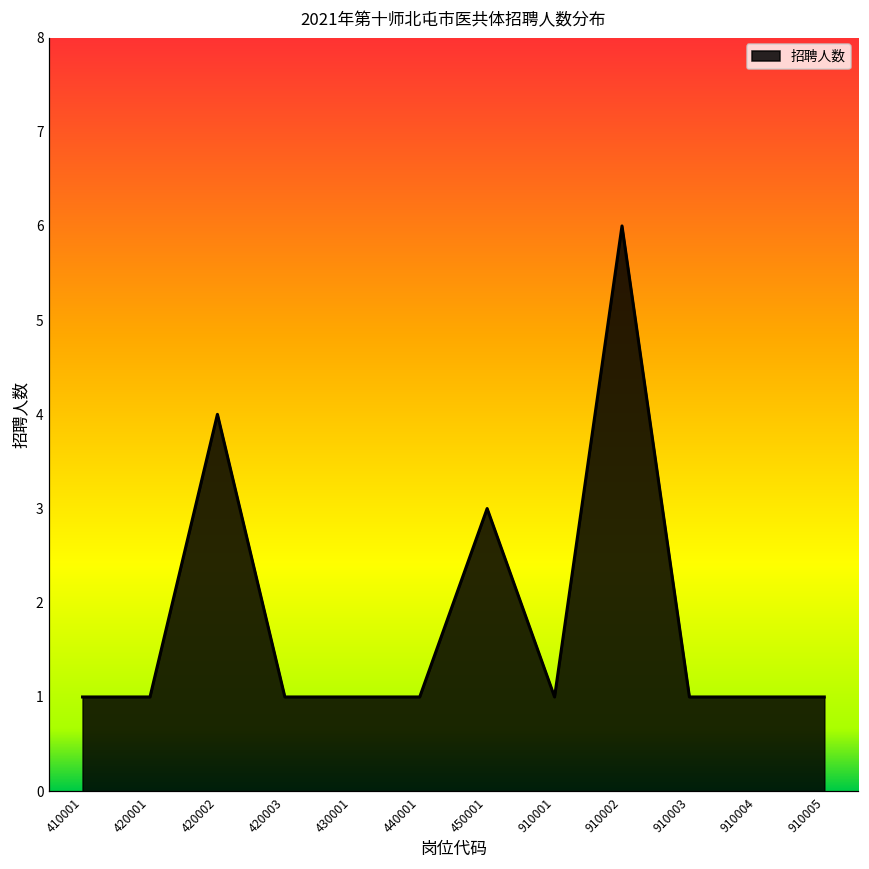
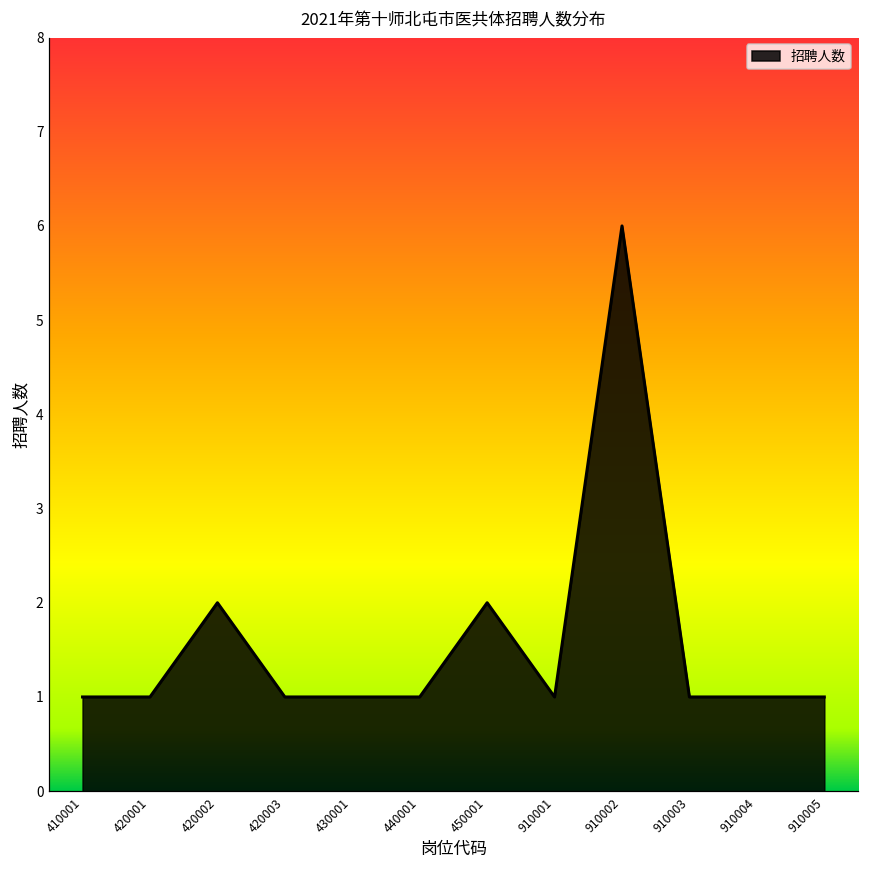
420002: 4 -> 2
450001: 3 -> 2
